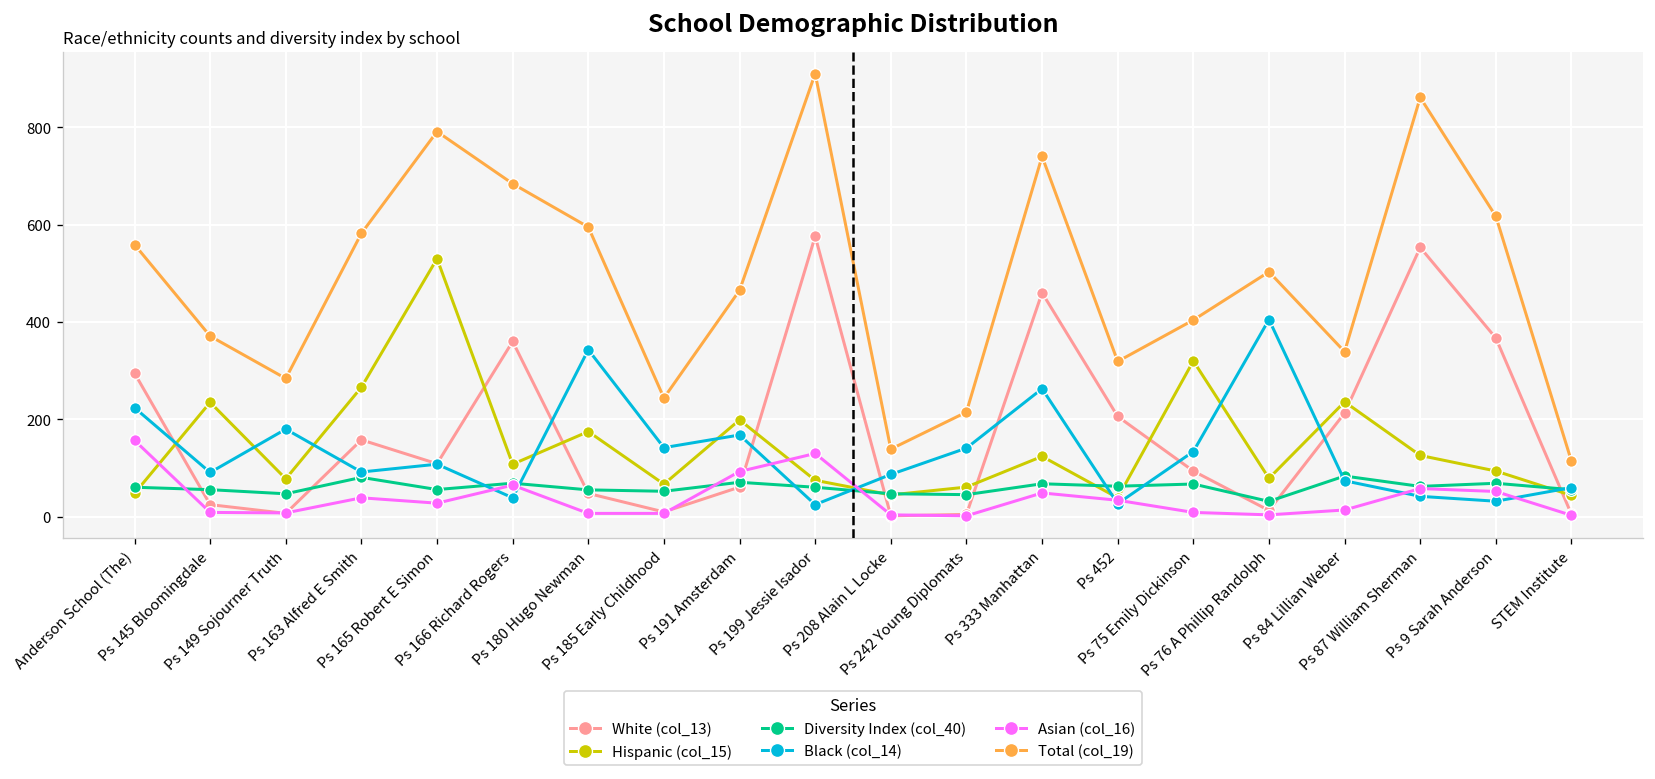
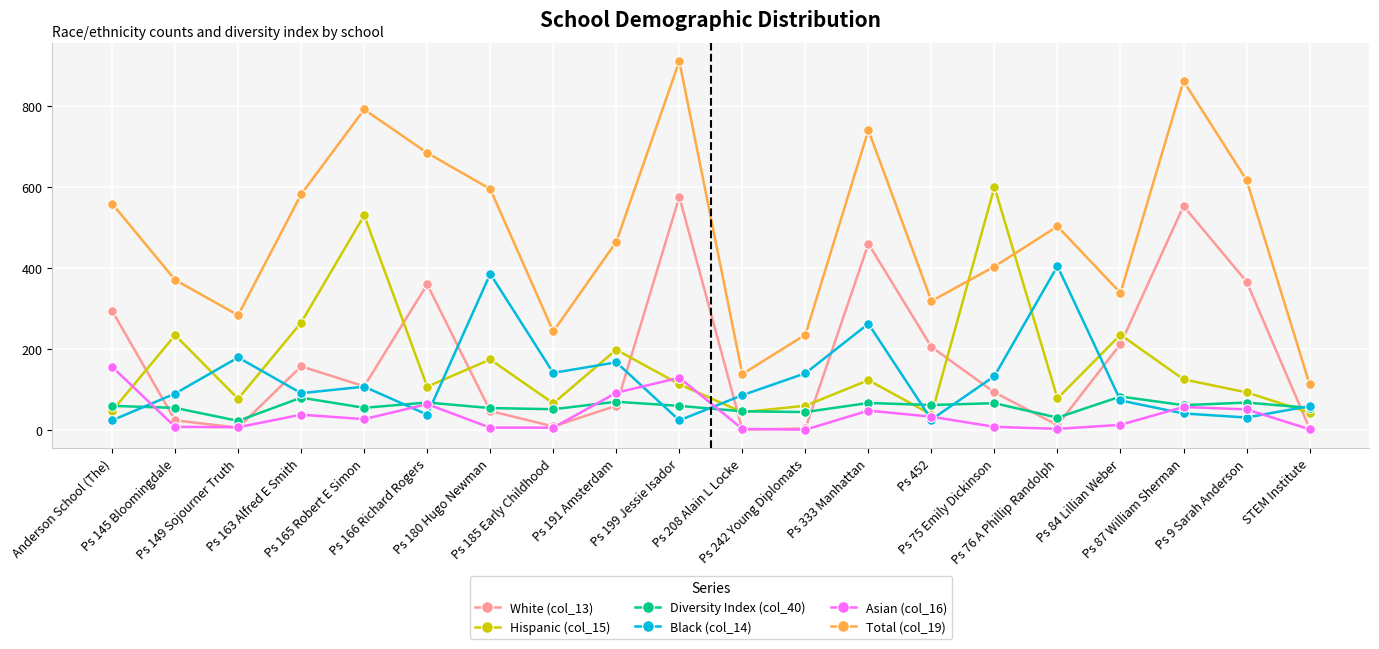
Black (col_14), Anderson School (The): 220 -> 30
Diversity Index (col_40), Ps 149 Sojourner Truth: 50 -> 20
Black (col_14), Ps 180 Hugo Newman: 340 -> 390
Hispanic (col_15), Ps 199 Jessie Isador: 80 -> 110
Total (col_19), Ps 242 Young Diplomats: 220 -> 240
Hispanic (col_15), Ps 75 Emily Dickinson: 320 -> 600
